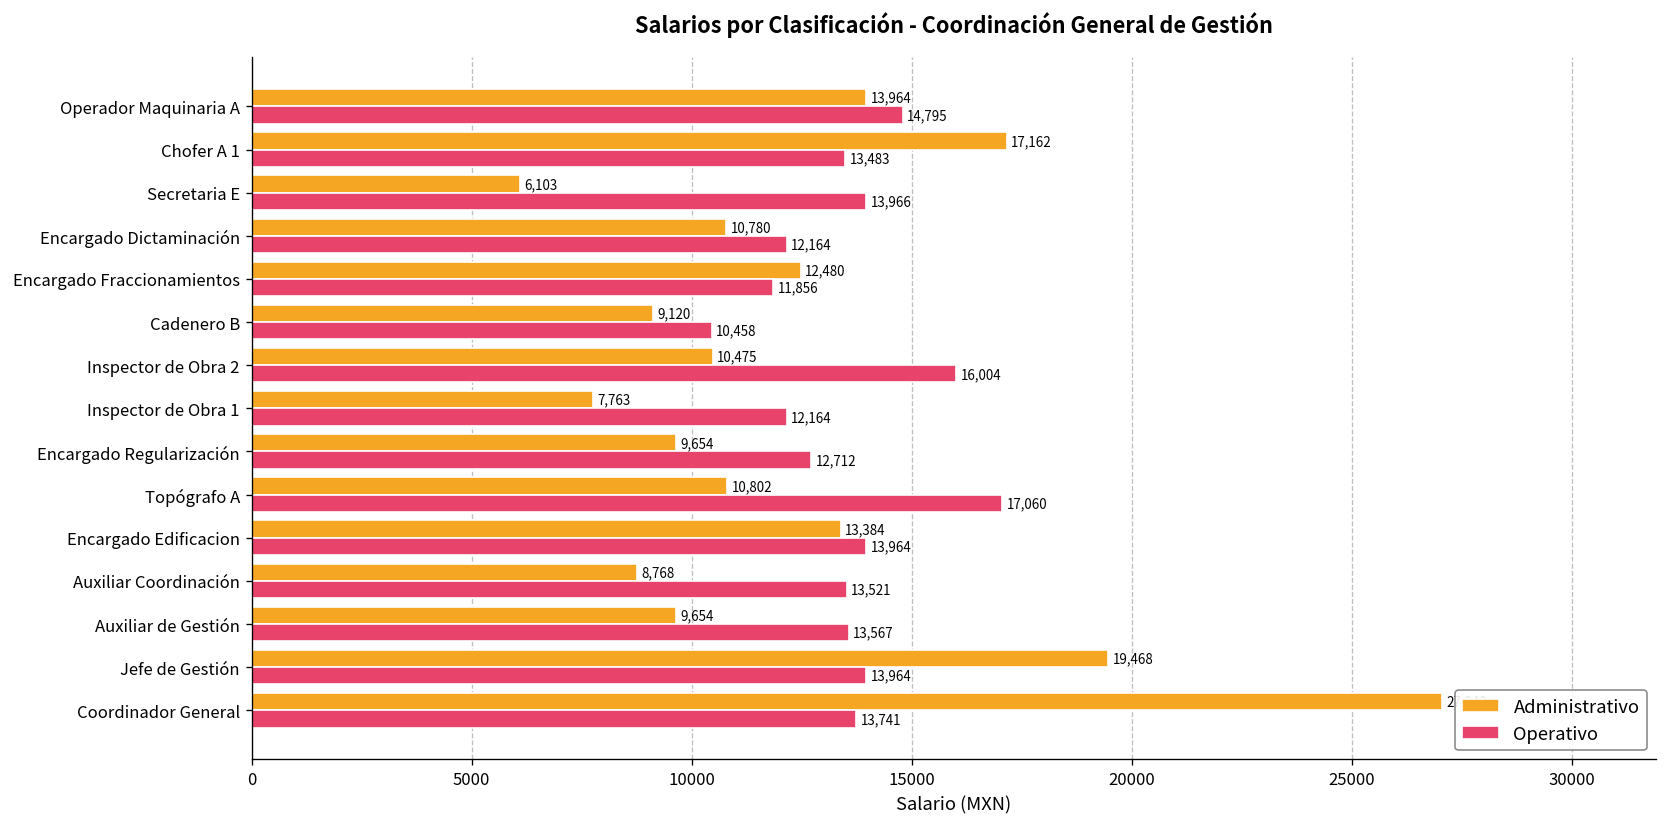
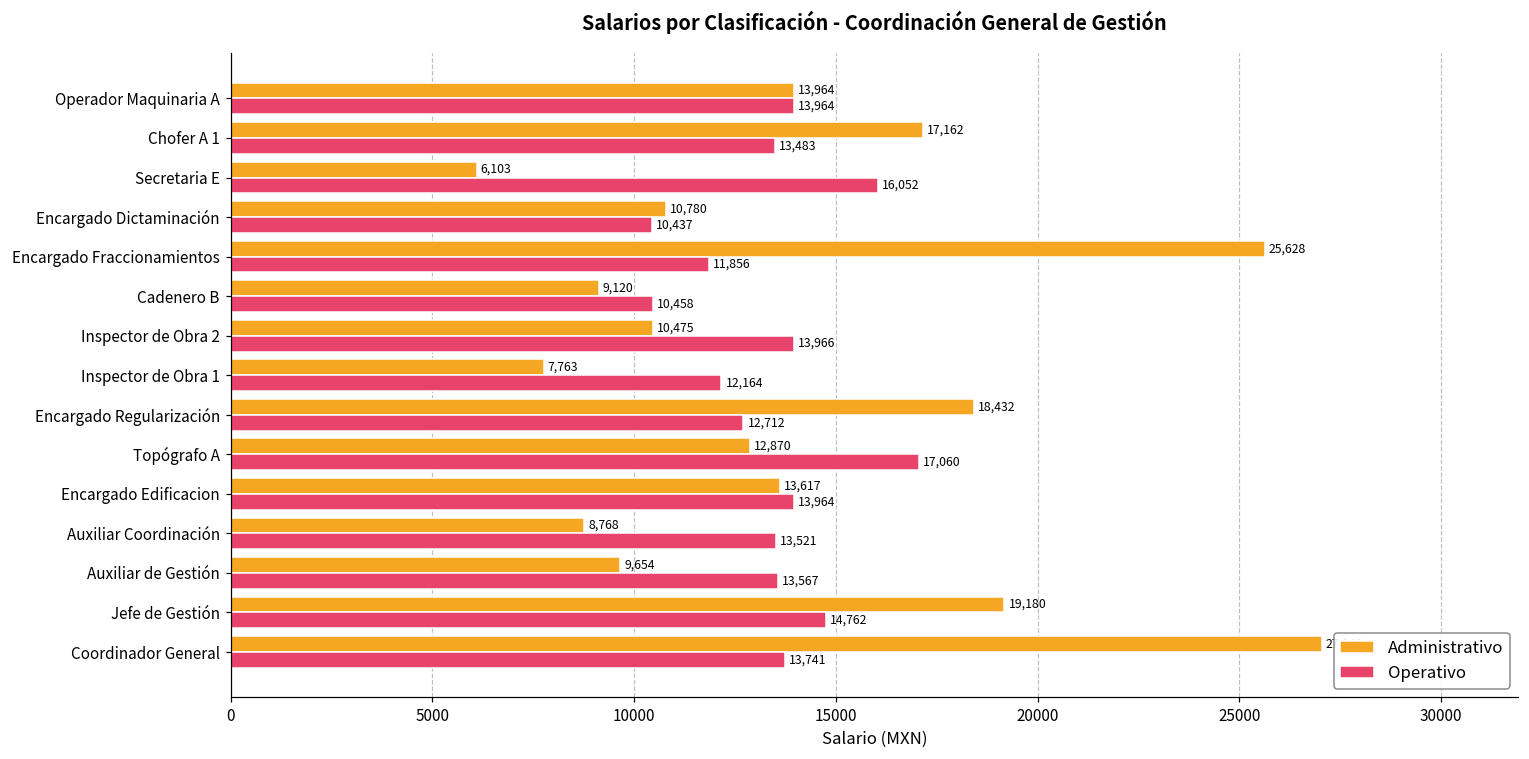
Operativo, Operador Maquinaria A: 14,795 -> 13,964
Operativo, Secretaria E: 13,966 -> 16,052
Operativo, Encargado Dictaminación: 12,164 -> 10,437
Administrativo, Encargado Fraccionamientos: 12,480 -> 25,628
Operativo, Inspector de Obra 2: 16,004 -> 13,966
Administrativo, Encargado Regularización: 9,654 -> 18,432
Administrativo, Topógrafo A: 10,802 -> 12,870
Administrativo, Encargado Edificacion: 13,384 -> 13,617
Administrativo, Jefe de Gestión: 19,468 -> 19,180
Operativo, Jefe de Gestión: 13,964 -> 14,762
